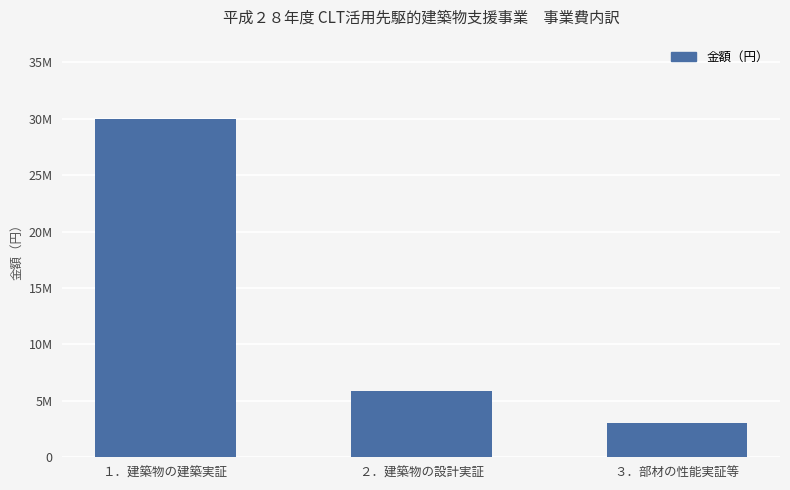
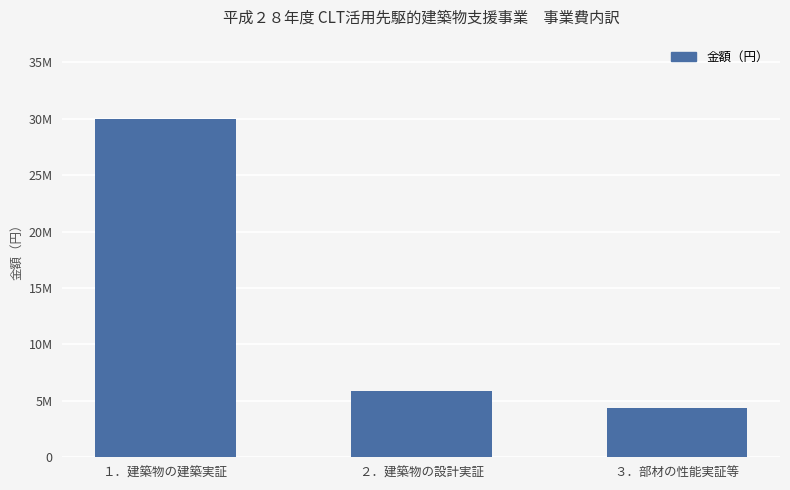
３．部材の性能実証等: 3000000 -> 4400000
